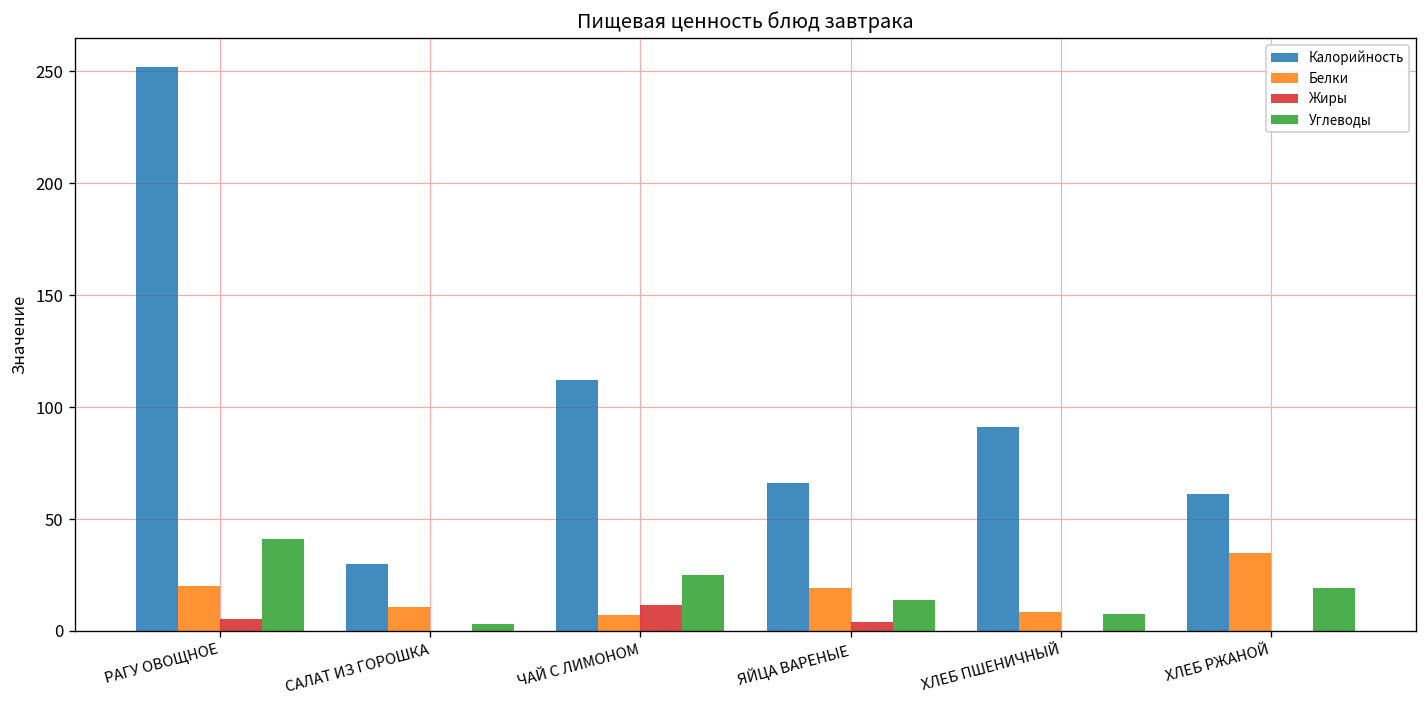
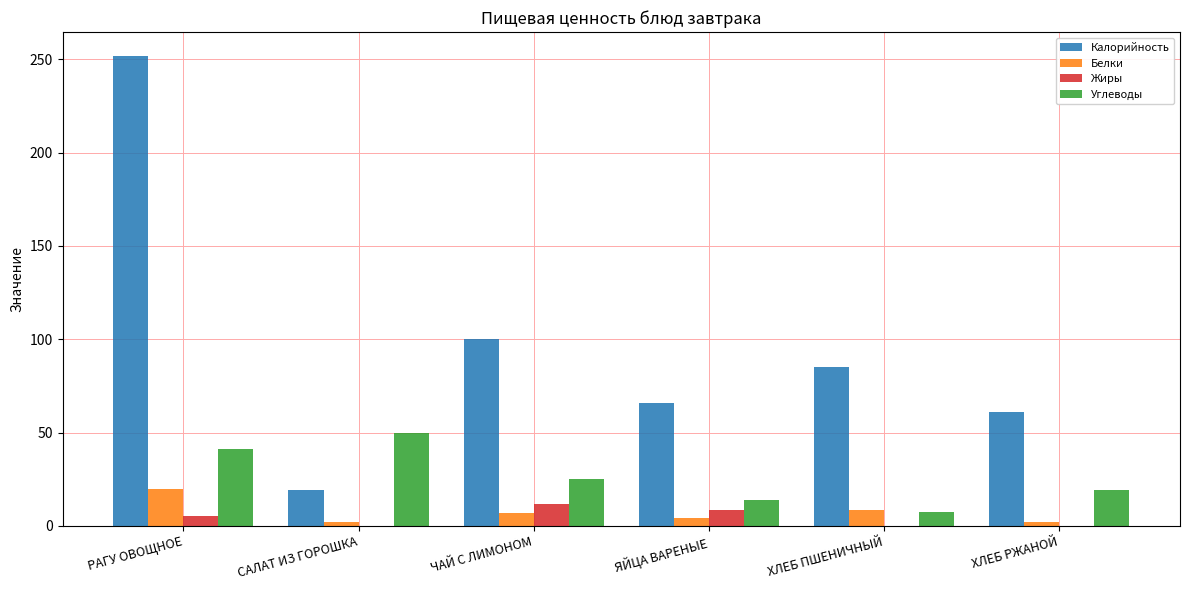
Калорийность, САЛАТ ИЗ ГОРОШКА: 30 -> 19
Белки, САЛАТ ИЗ ГОРОШКА: 11 -> 2
Углеводы, САЛАТ ИЗ ГОРОШКА: 3 -> 50
Калорийность, ЧАЙ С ЛИМОНОМ: 112 -> 100
Белки, ЯЙЦА ВАРЕНЫЕ: 19 -> 4
Жиры, ЯЙЦА ВАРЕНЫЕ: 4 -> 9
Калорийность, ХЛЕБ ПШЕНИЧНЫЙ: 91 -> 85
Белки, ХЛЕБ РЖАНОЙ: 35 -> 2
